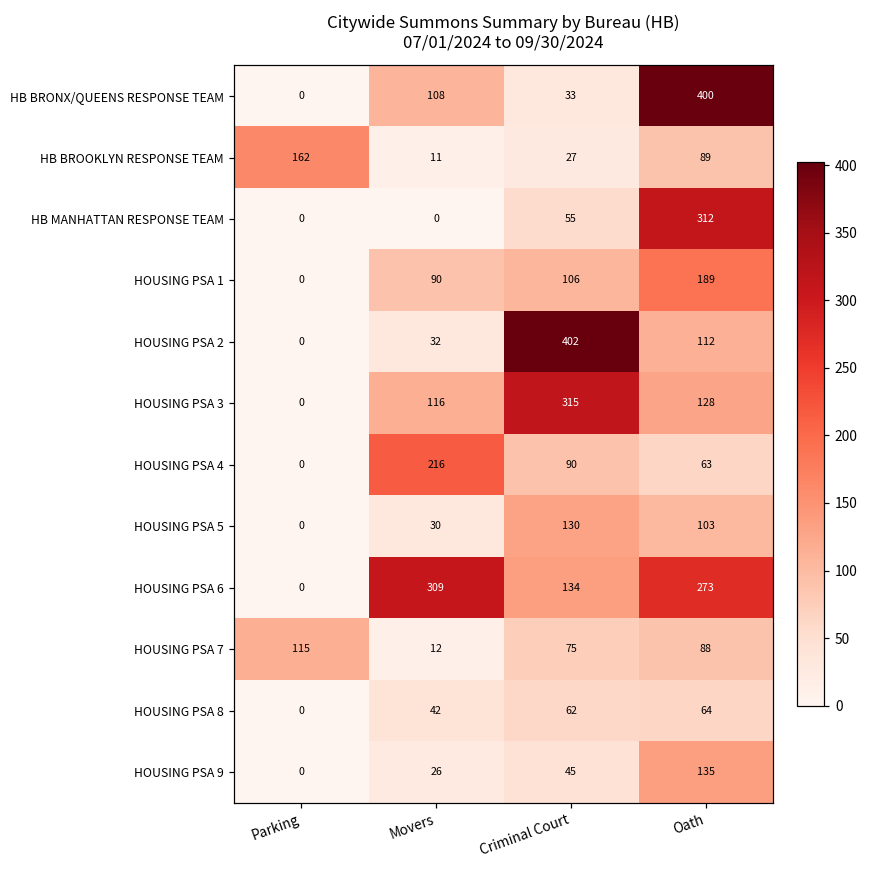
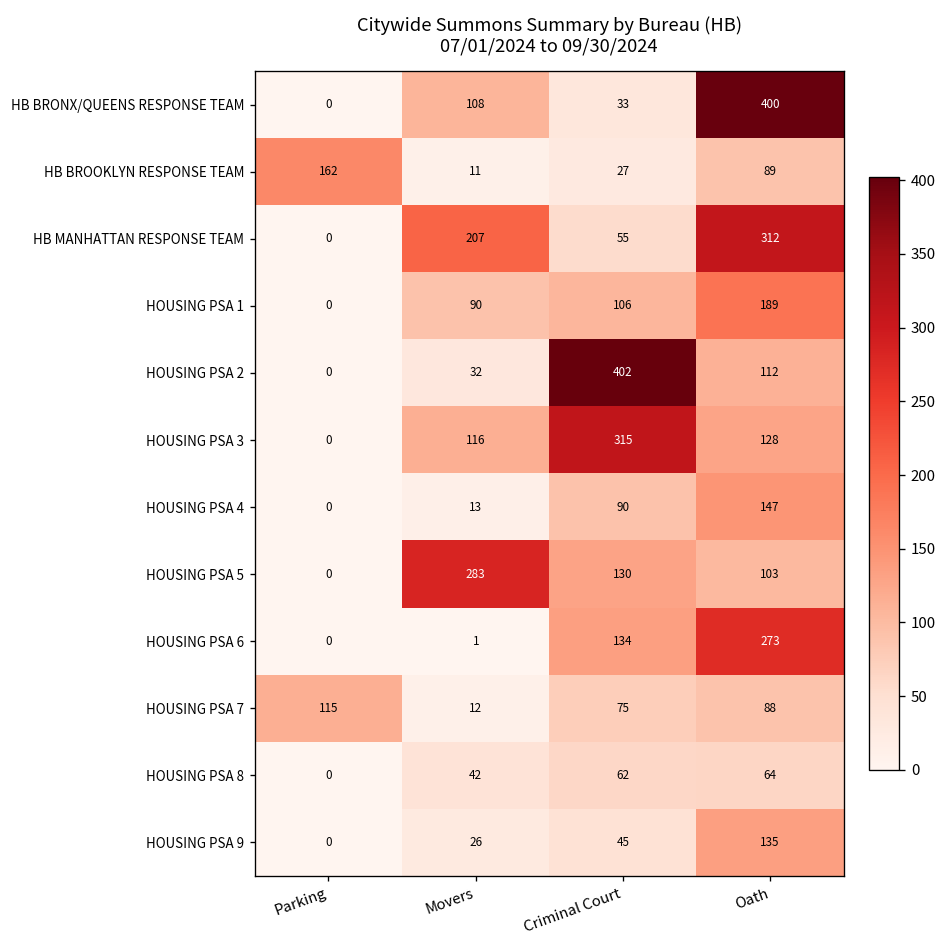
HB MANHATTAN RESPONSE TEAM, Movers: 0 -> 207
HOUSING PSA 4, Movers: 216 -> 13
HOUSING PSA 4, Oath: 63 -> 147
HOUSING PSA 5, Movers: 30 -> 283
HOUSING PSA 6, Movers: 309 -> 1
